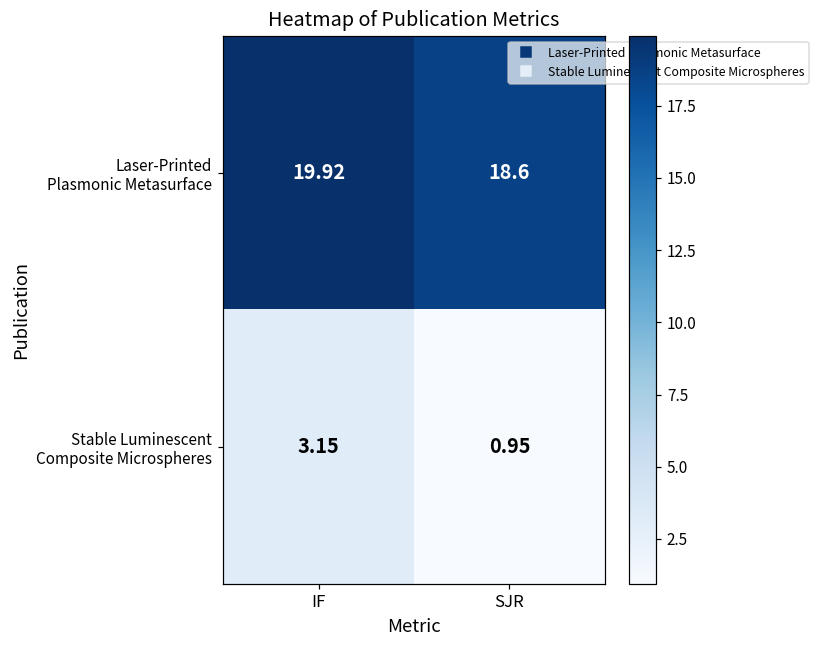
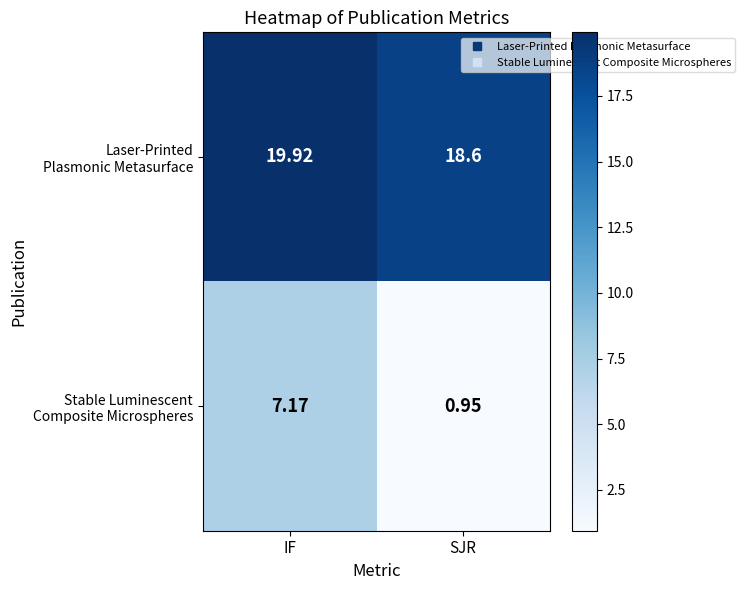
Stable Luminescent Composite Microspheres, IF: 3.15 -> 7.17
